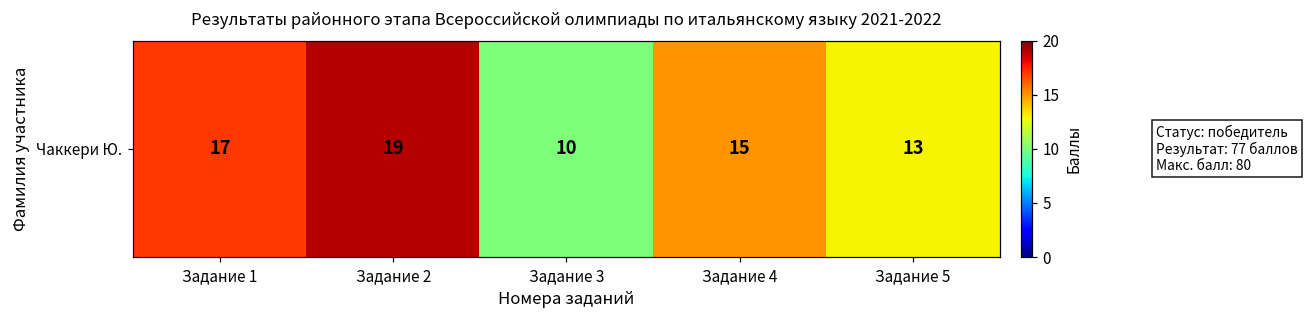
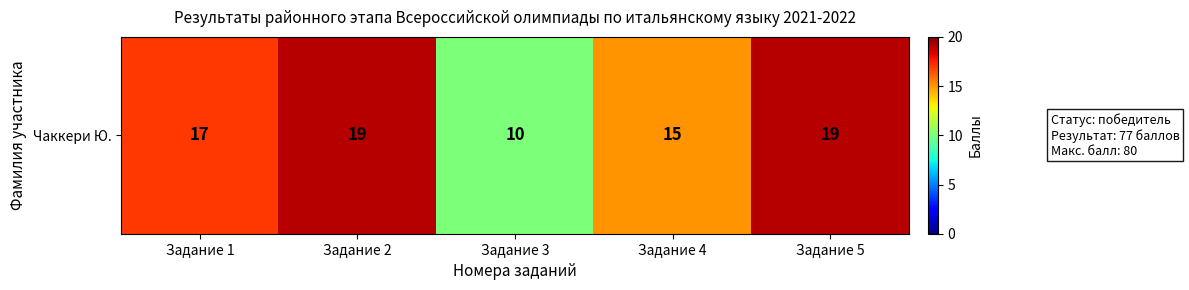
Чаккери Ю., Задание 5: 13 -> 19
